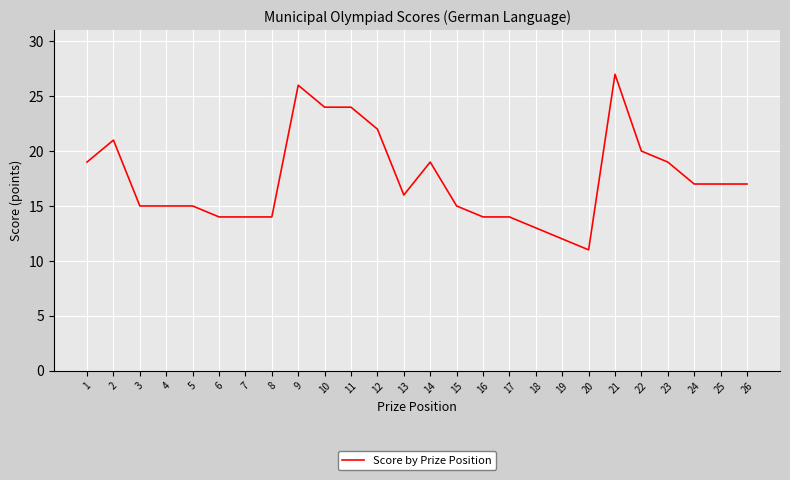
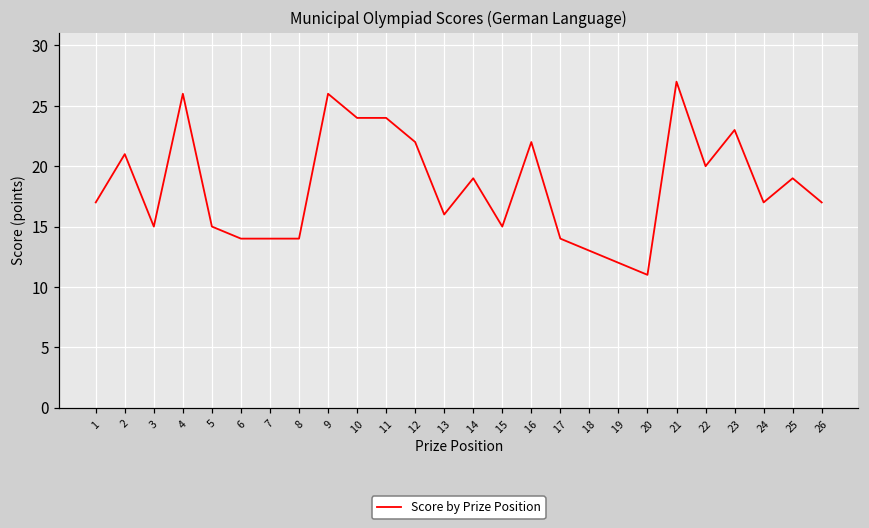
1: 19 -> 17
4: 15 -> 26
16: 14 -> 22
23: 19 -> 23
25: 17 -> 19
